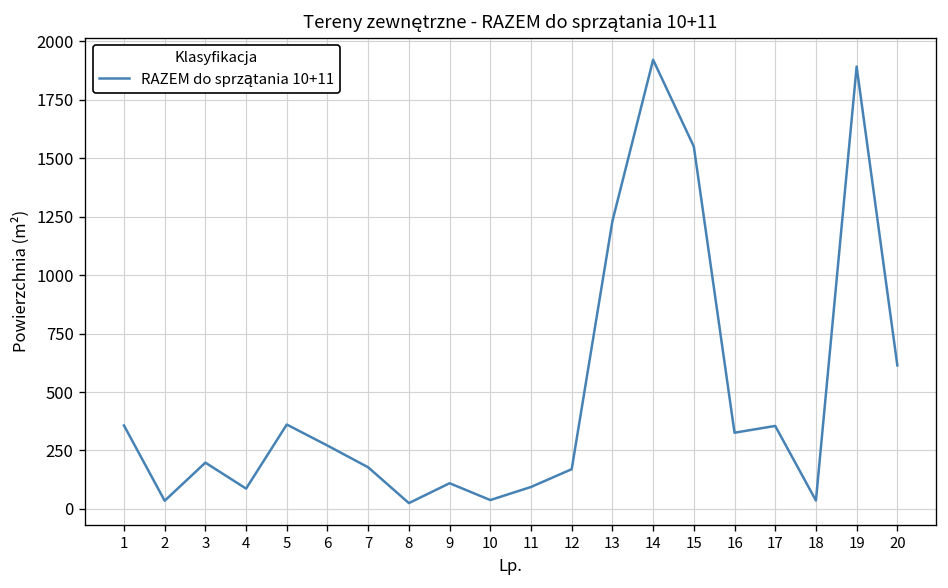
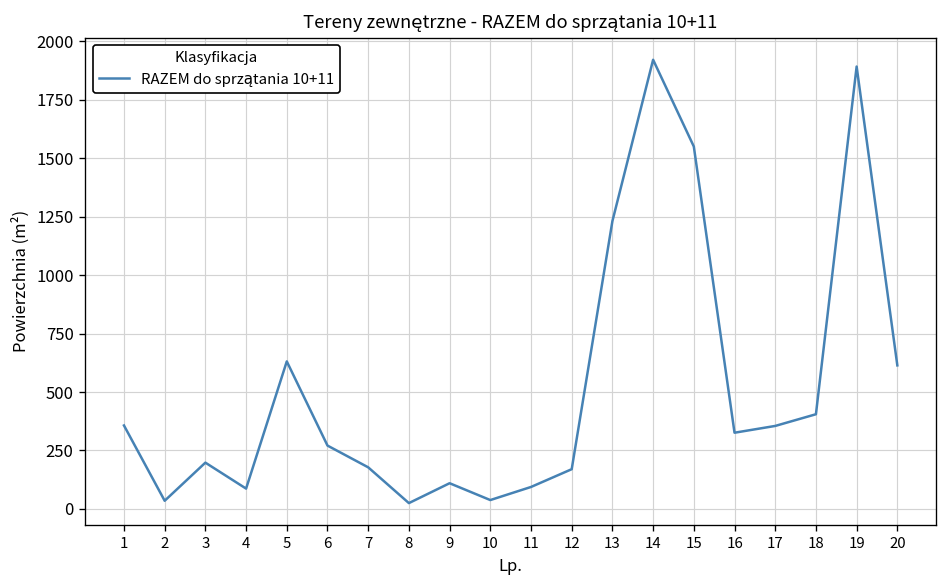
5: 360 -> 630
18: 40 -> 410
